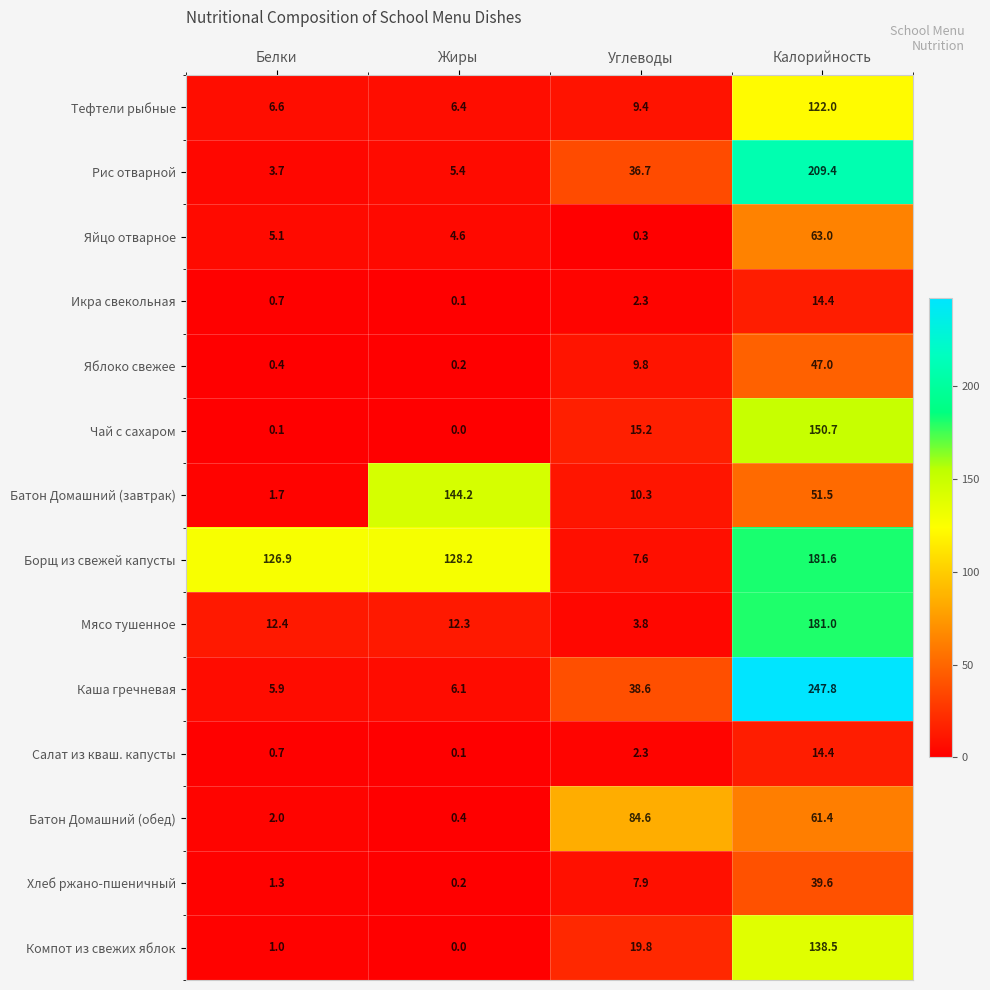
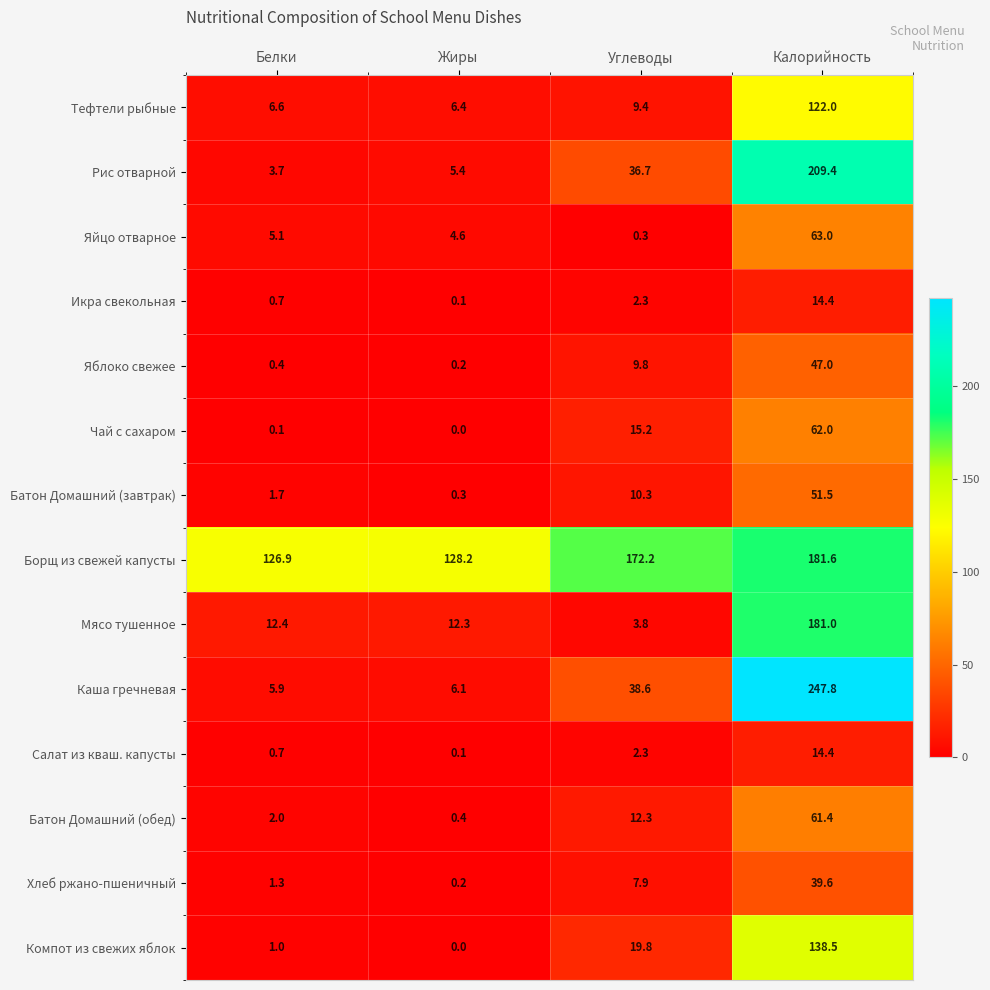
Чай с сахаром, Калорийность: 150.7 -> 62.0
Батон Домашний (завтрак), Жиры: 144.2 -> 0.3
Борщ из свежей капусты, Углеводы: 7.6 -> 172.2
Батон Домашний (обед), Углеводы: 84.6 -> 12.3
